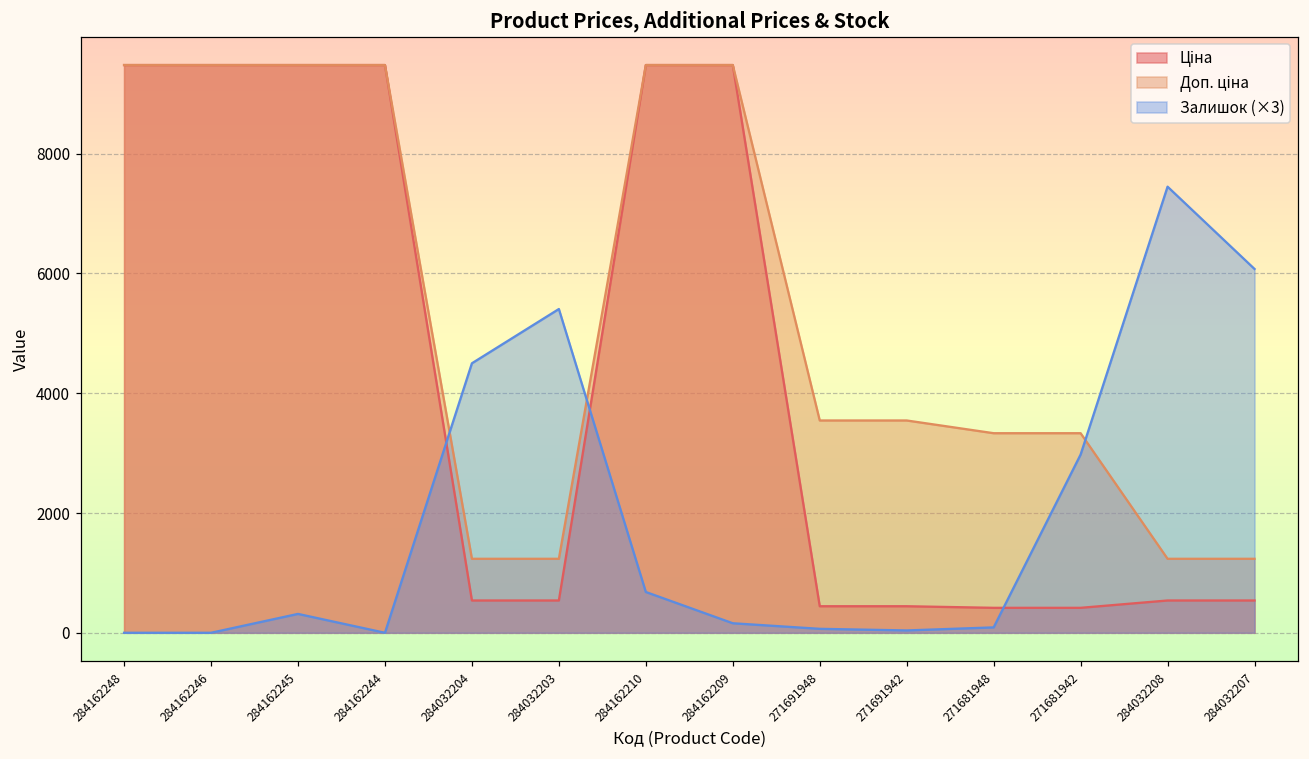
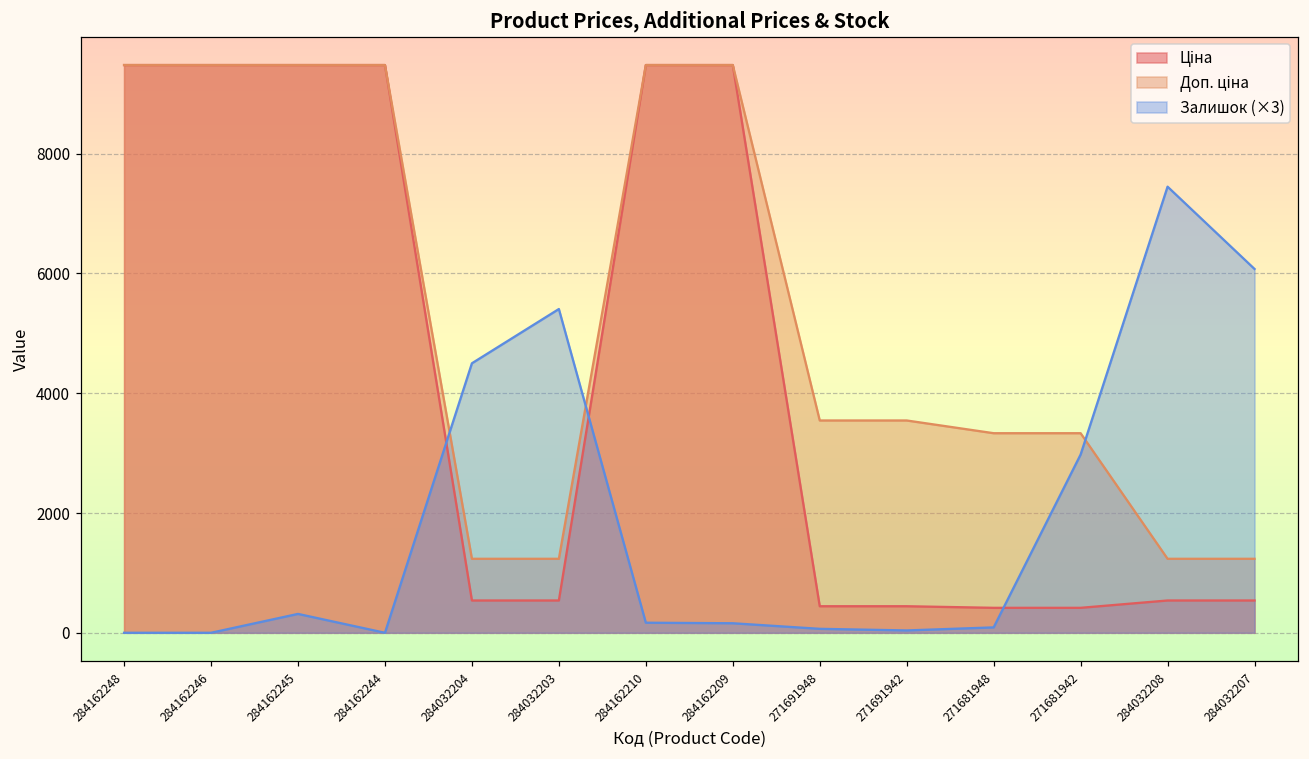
Залишок (×3), 284162210: 700 -> 200
